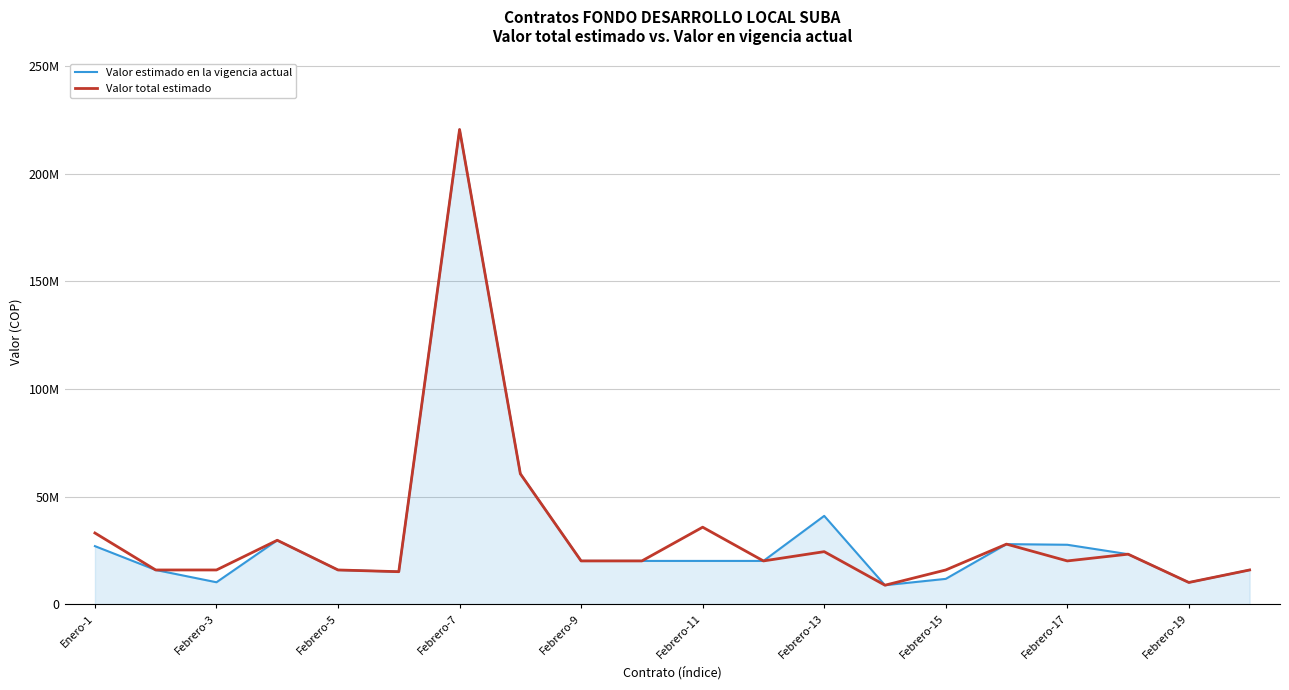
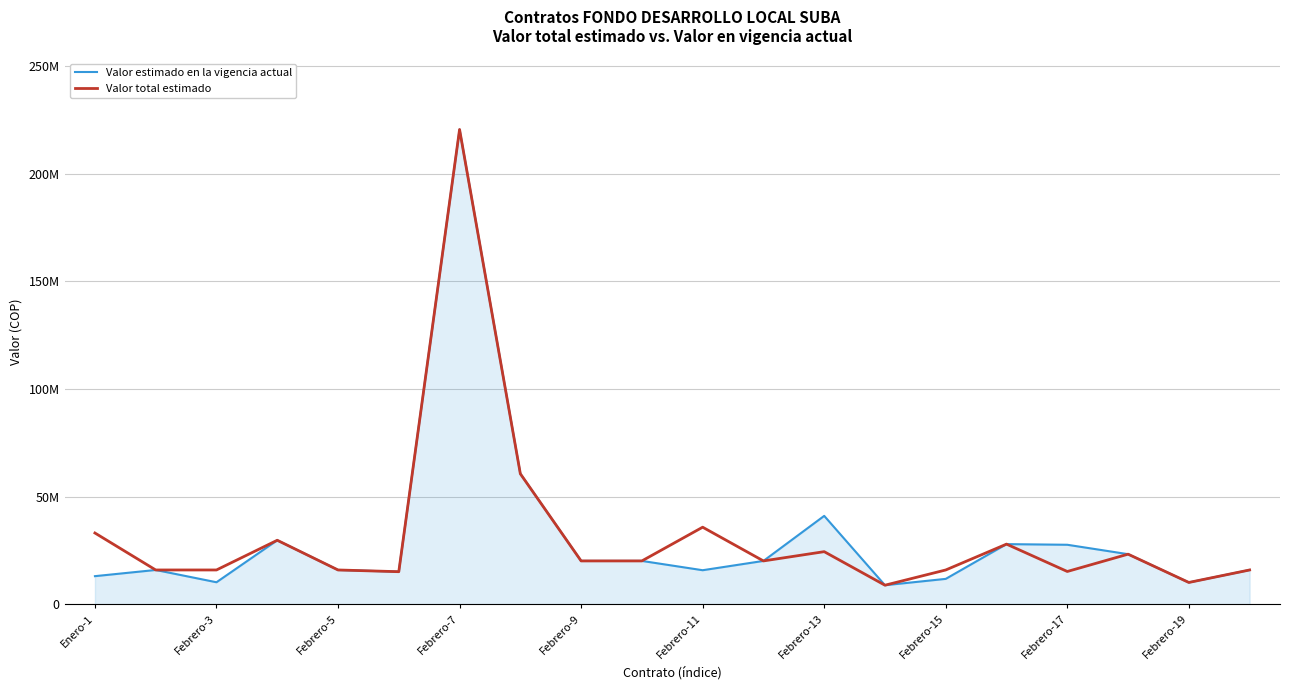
Valor estimado en la vigencia actual, Enero-1: 27000000 -> 13000000
Valor estimado en la vigencia actual, Febrero-11: 20000000 -> 16000000
Valor total estimado, Febrero-17: 20000000 -> 15000000
